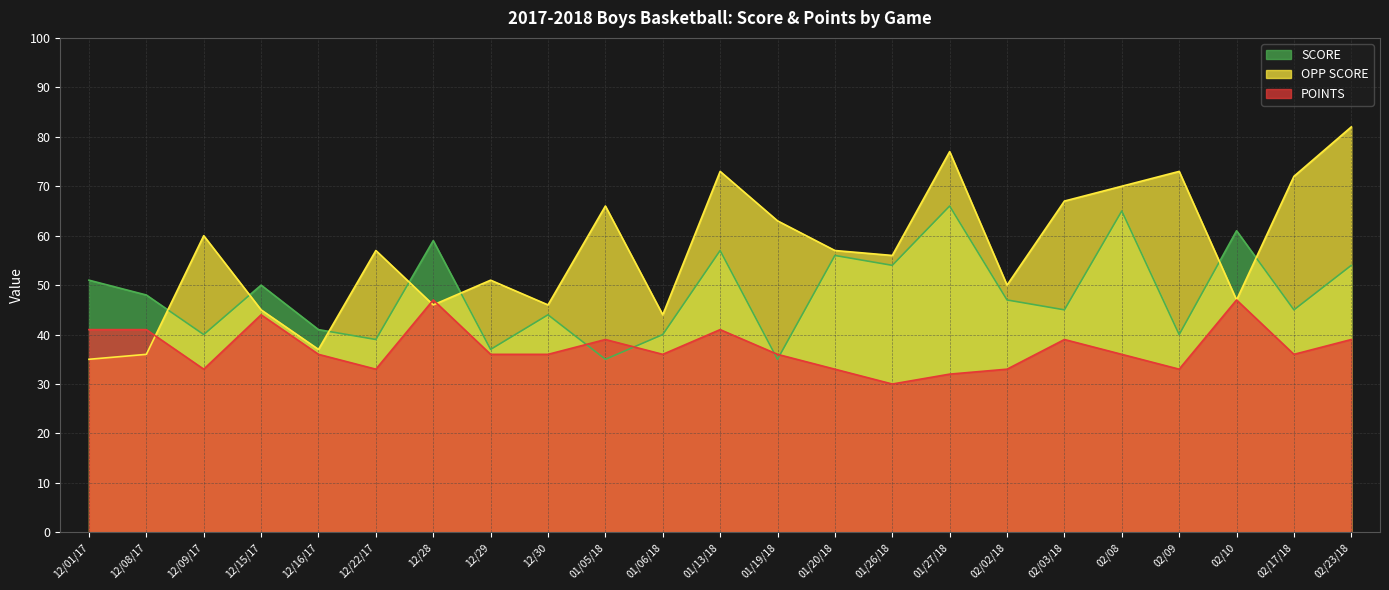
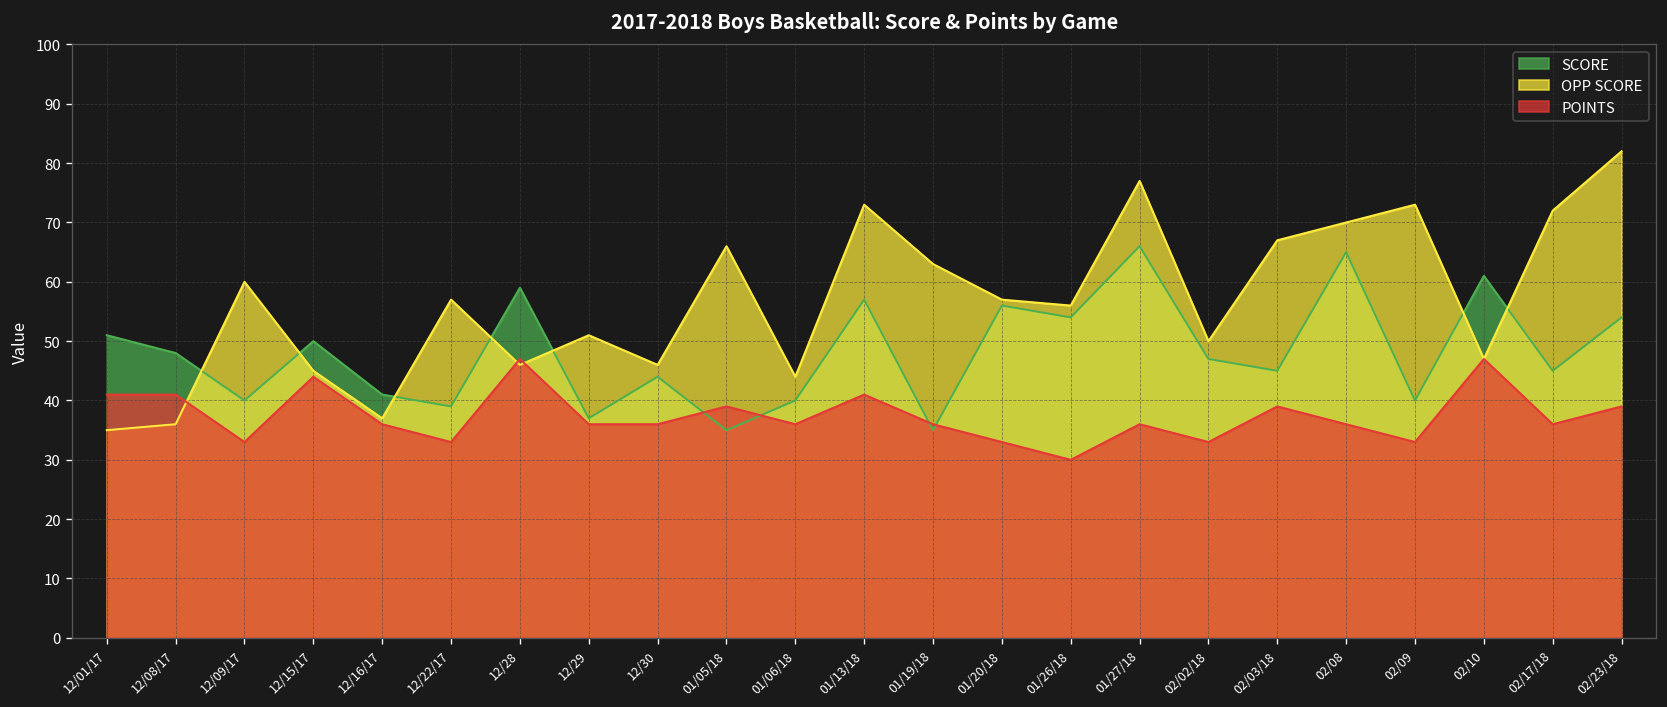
POINTS, 01/27/18: 32 -> 36
